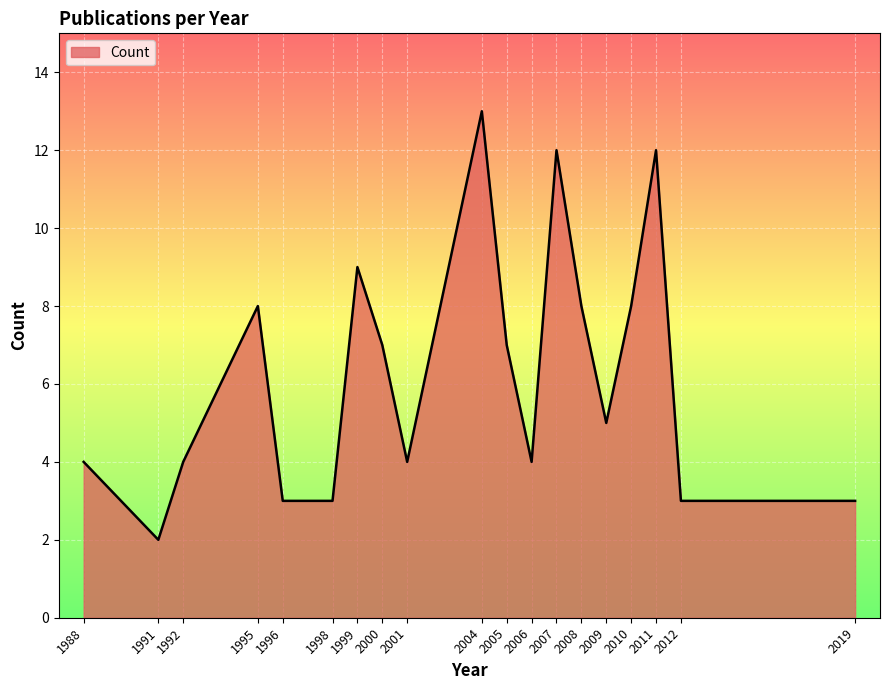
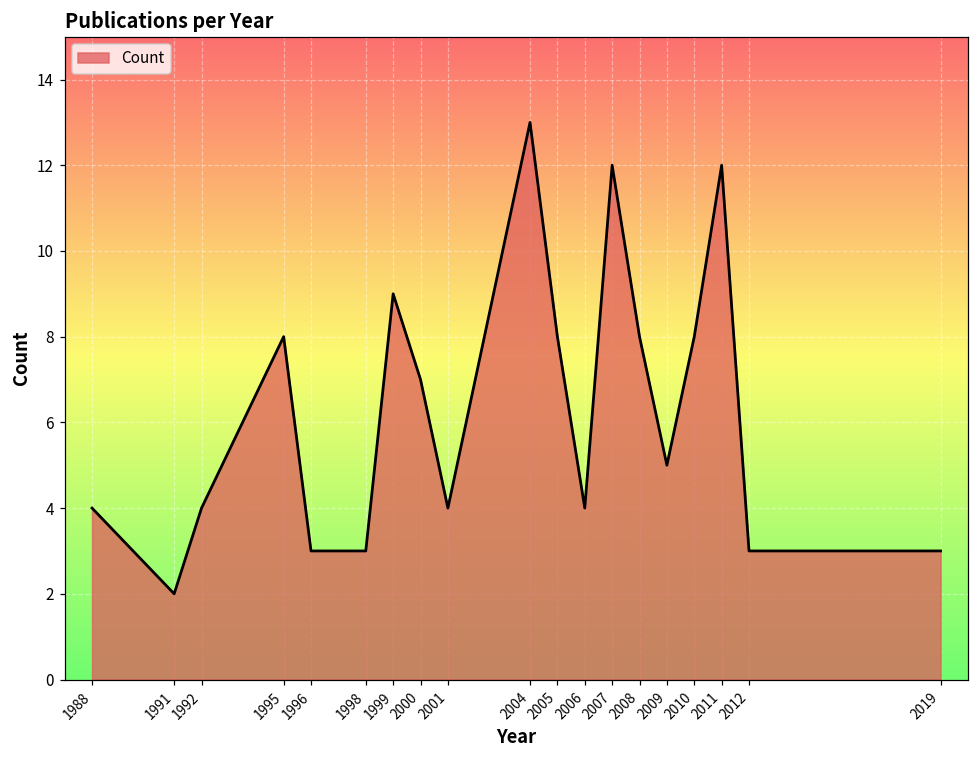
2005: 7 -> 8
